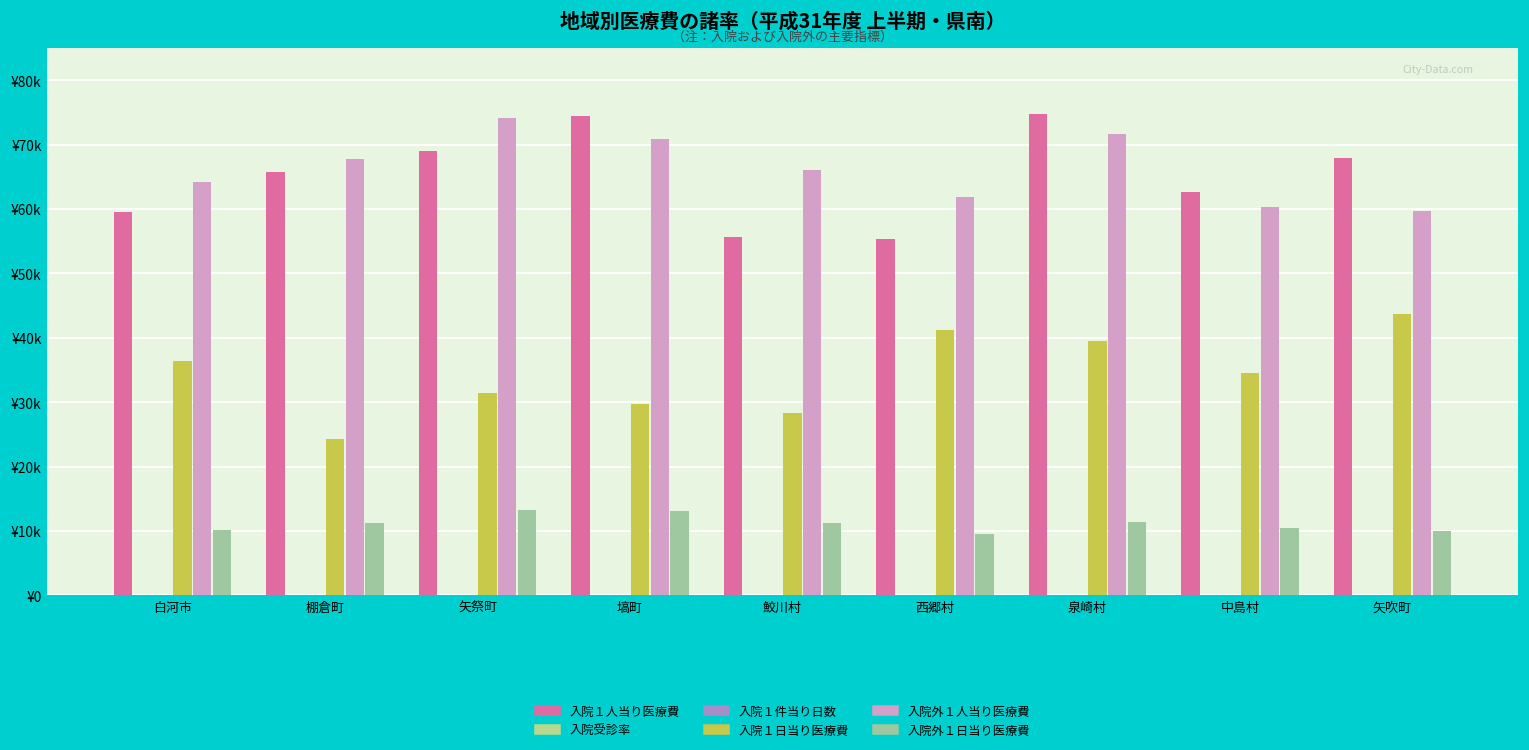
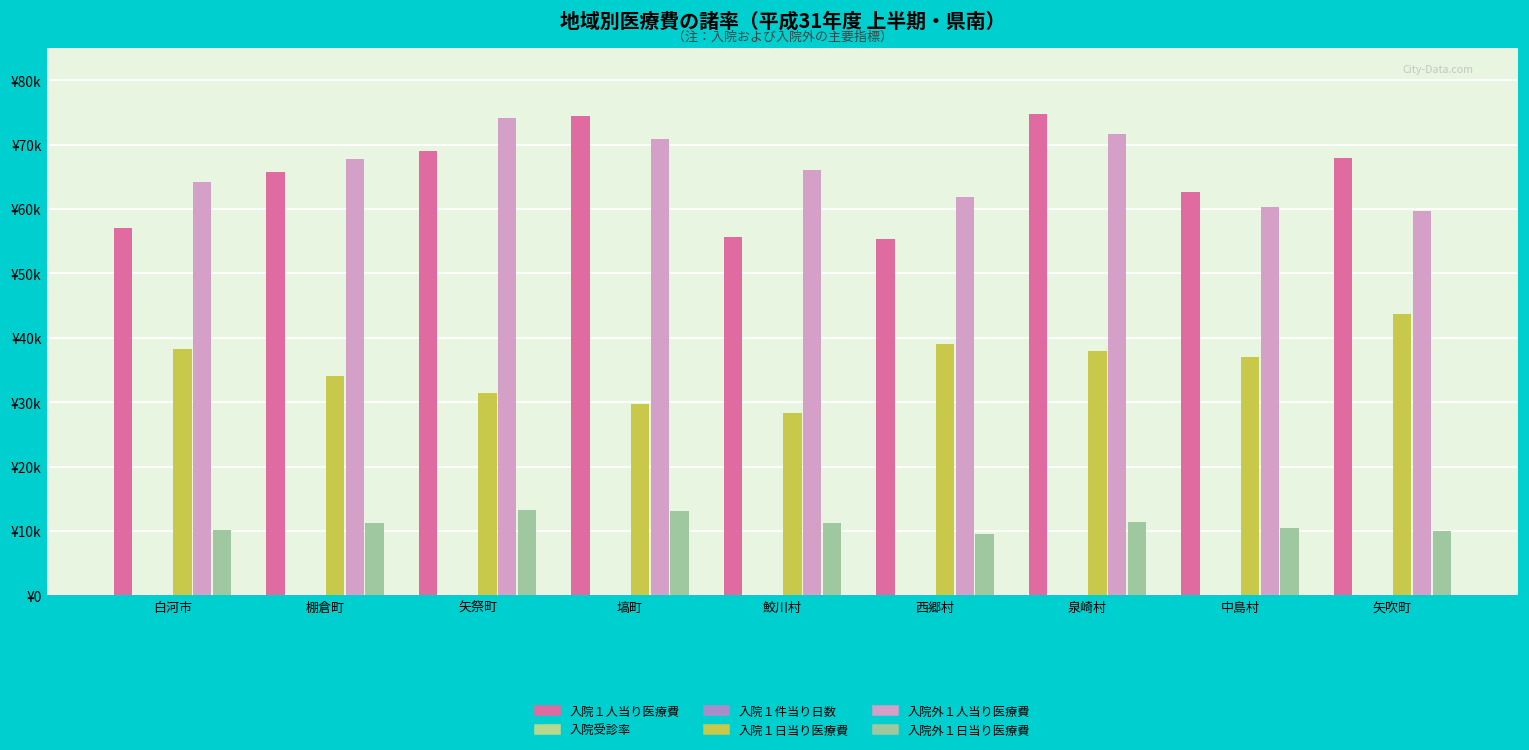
入院１人当り医療費, 白河市: ¥60000 -> ¥57000
入院１日当り医療費, 白河市: ¥36000 -> ¥38000
入院１日当り医療費, 棚倉町: ¥24000 -> ¥34000
入院１日当り医療費, 西郷村: ¥41000 -> ¥39000
入院１日当り医療費, 泉崎村: ¥40000 -> ¥38000
入院１日当り医療費, 中島村: ¥34000 -> ¥37000
